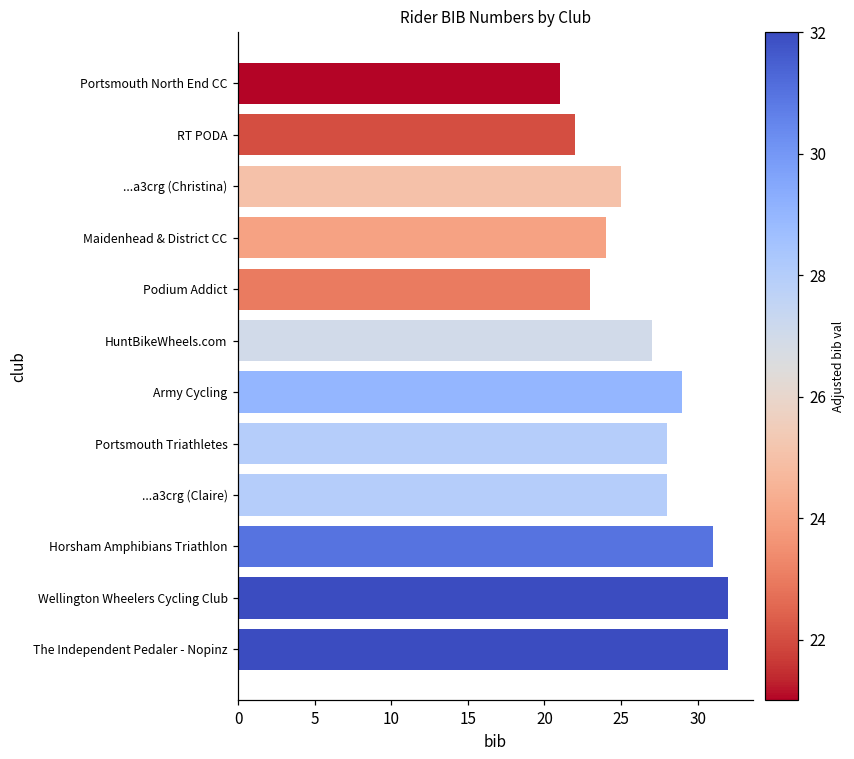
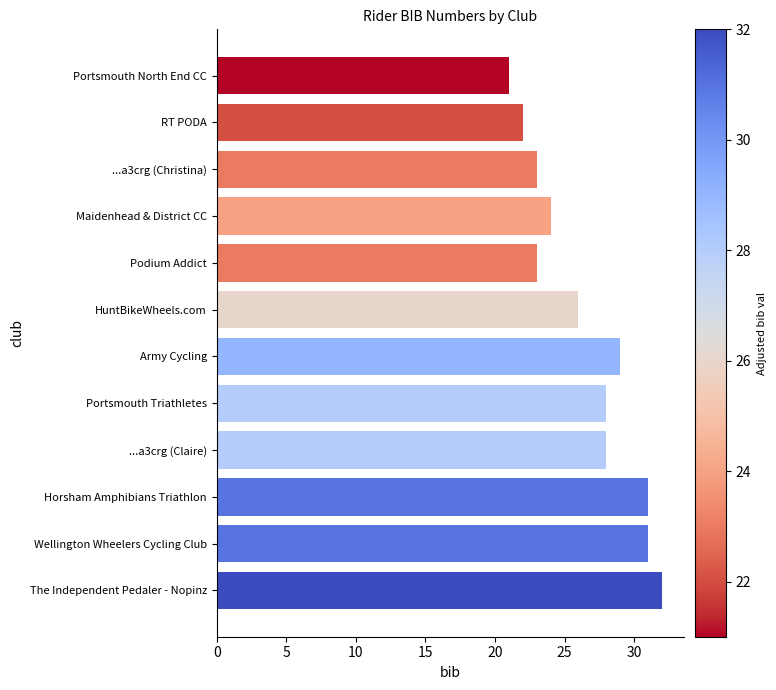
...a3crg (Christina): 25 -> 23
HuntBikeWheels.com: 27 -> 26
Wellington Wheelers Cycling Club: 32 -> 31
